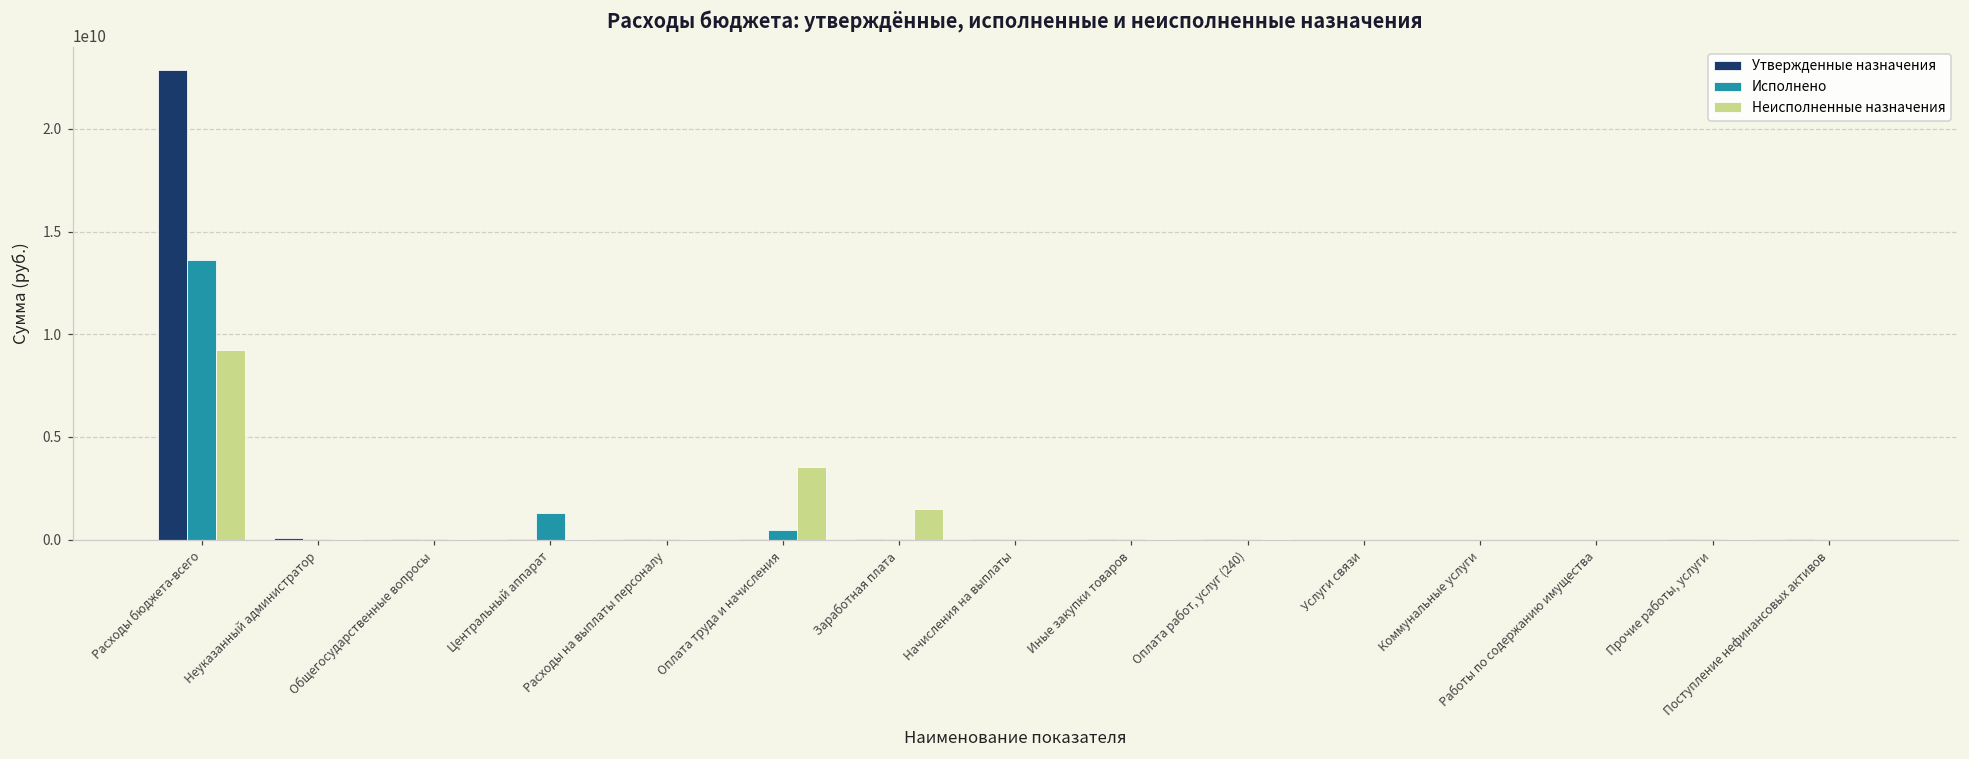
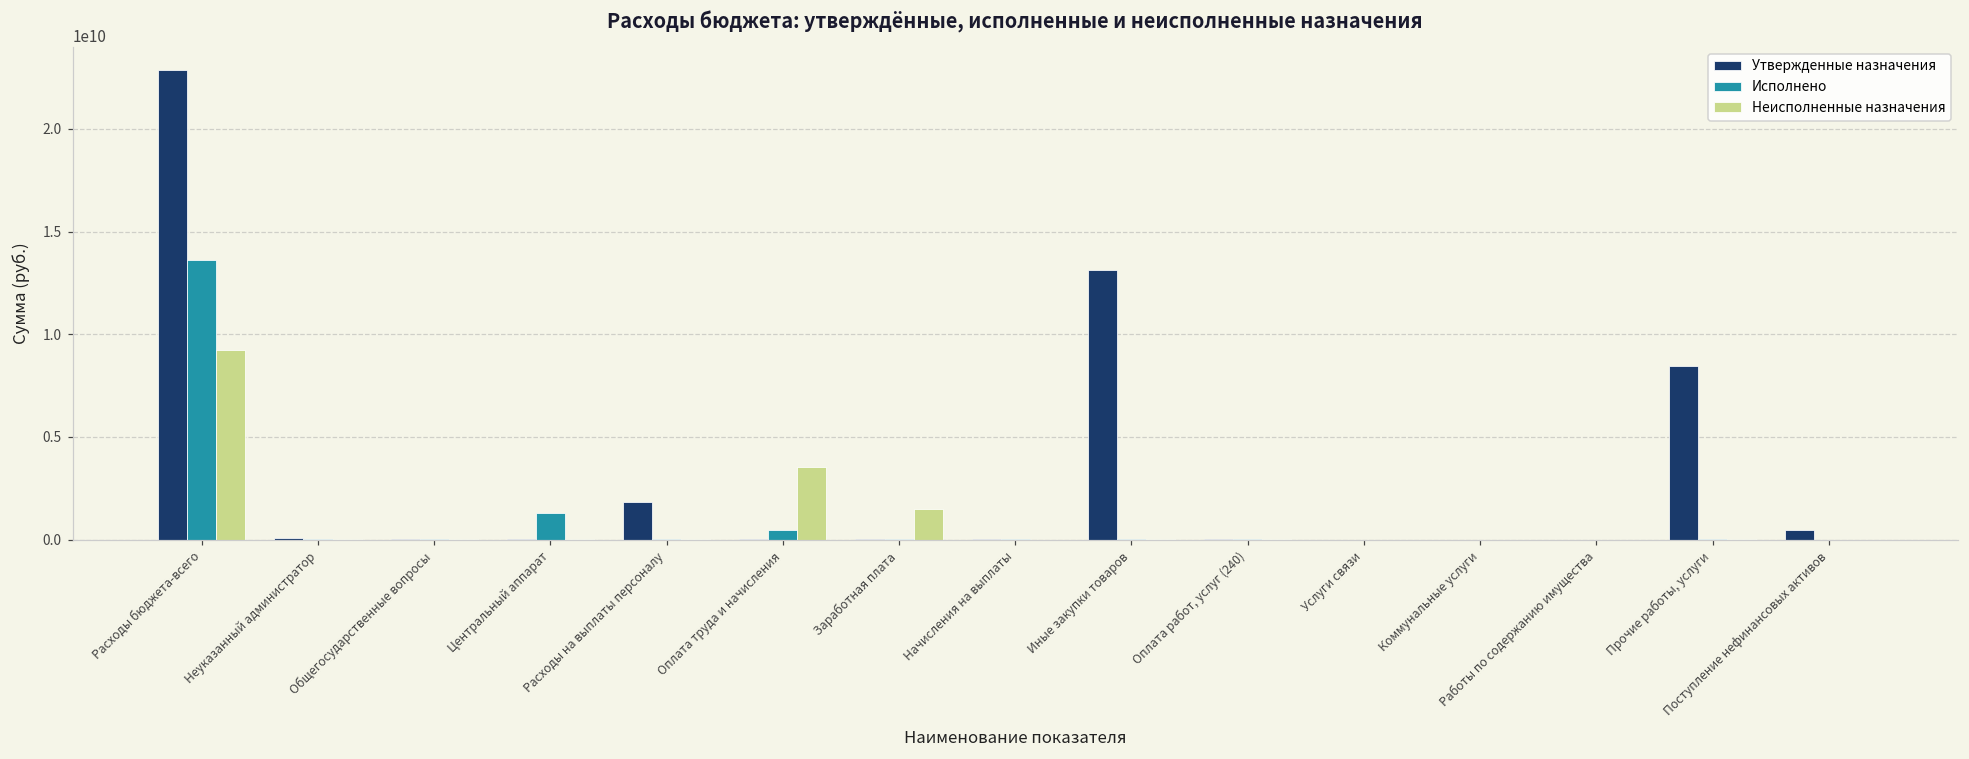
Утвержденные назначения, Расходы на выплаты персоналу: 0 -> 1900000000
Утвержденные назначения, Иные закупки товаров: 0 -> 13100000000
Утвержденные назначения, Прочие работы, услуги: 0 -> 8500000000
Утвержденные назначения, Поступление нефинансовых активов: 0 -> 400000000
